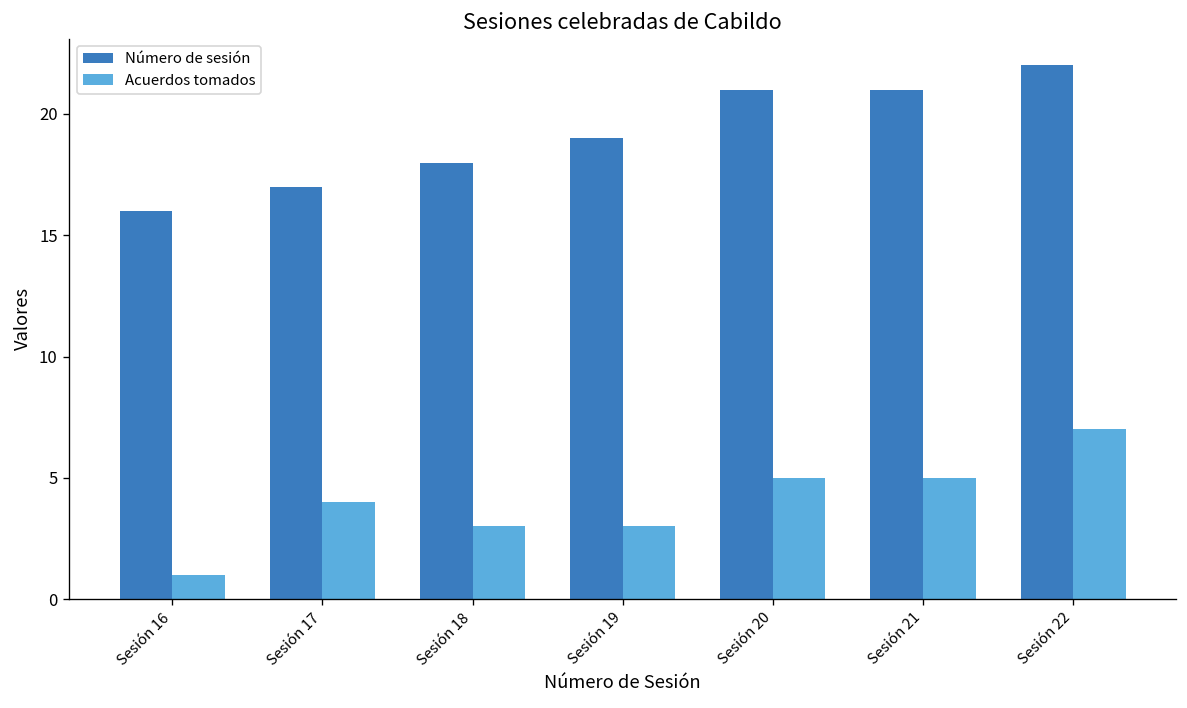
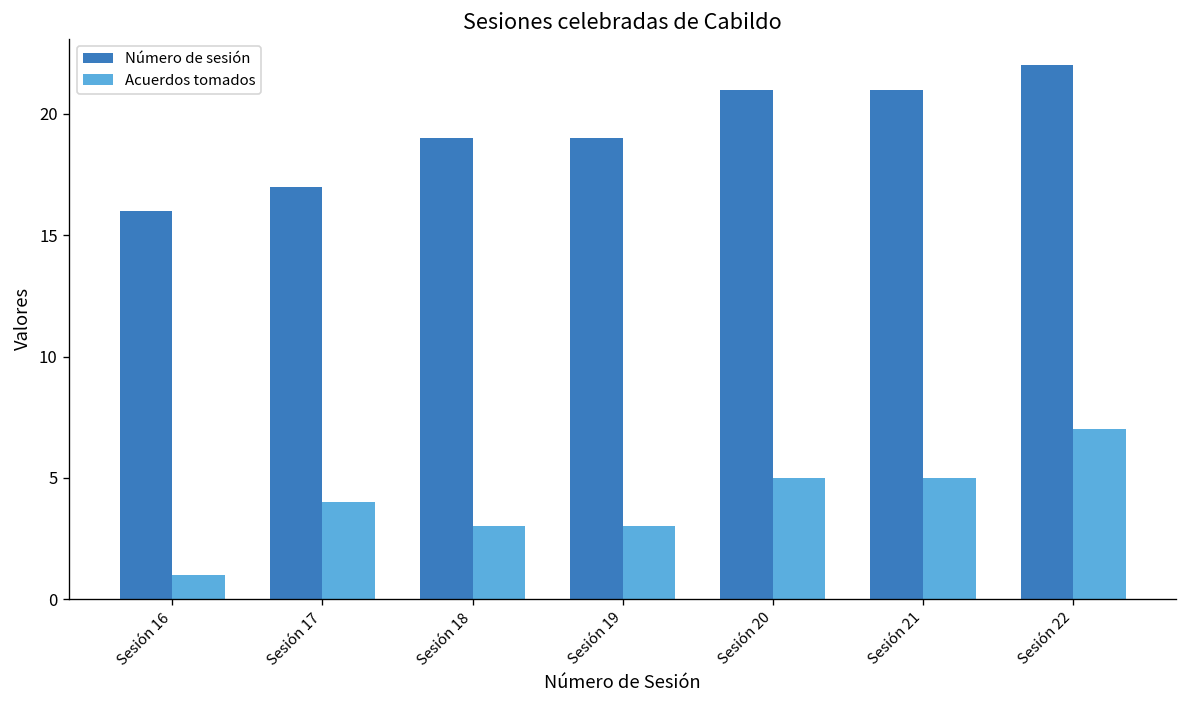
Número de sesión, Sesión 18: 18 -> 19
